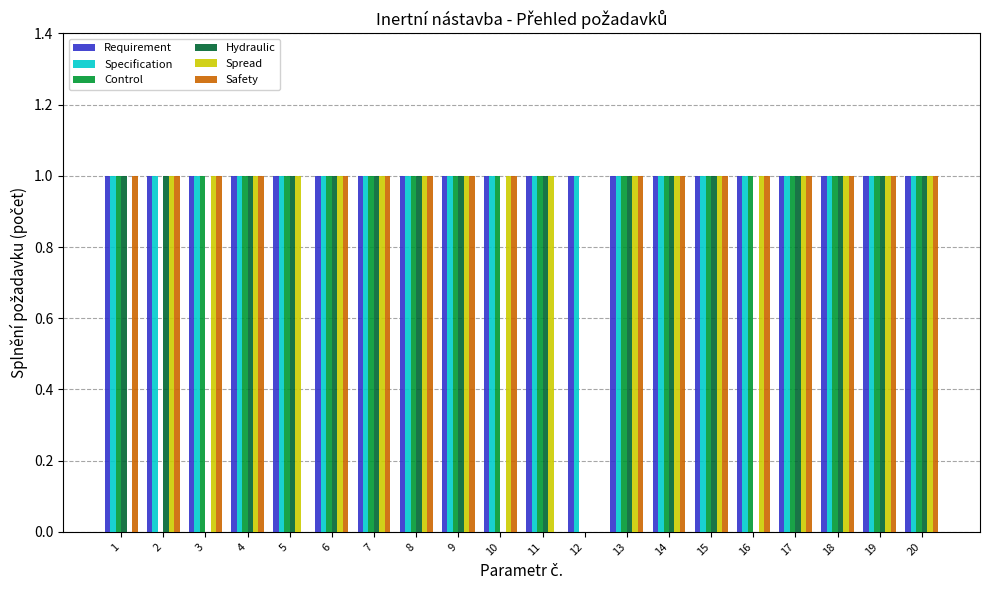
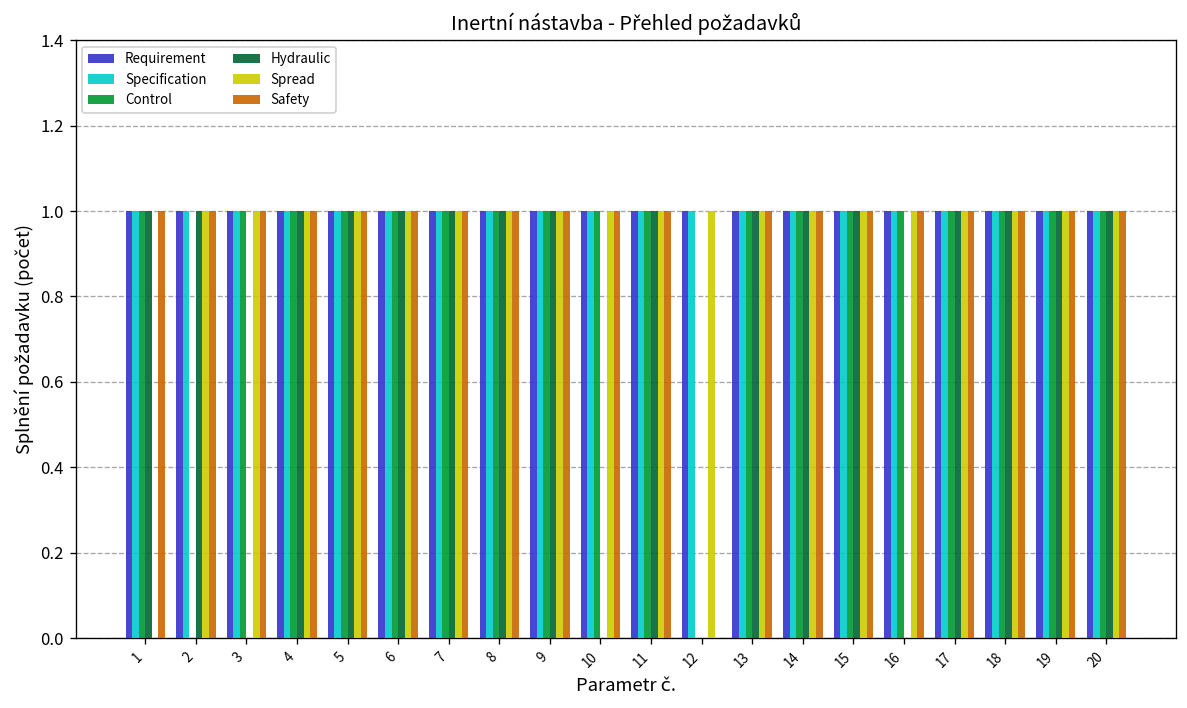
Safety, 5: 0 -> 1
Safety, 11: 0 -> 1
Spread, 12: 0 -> 1
